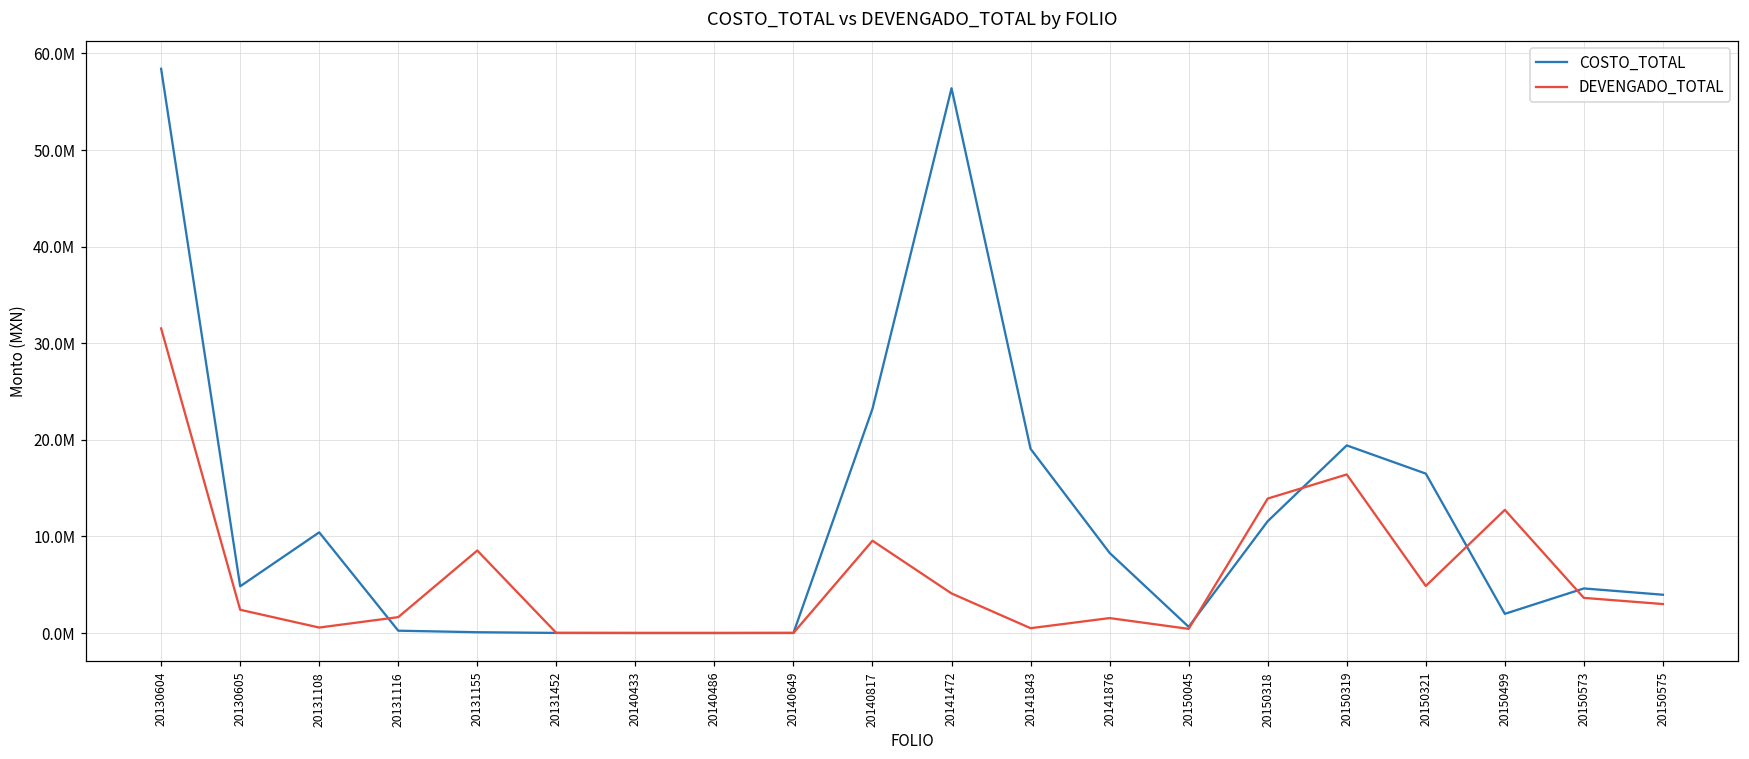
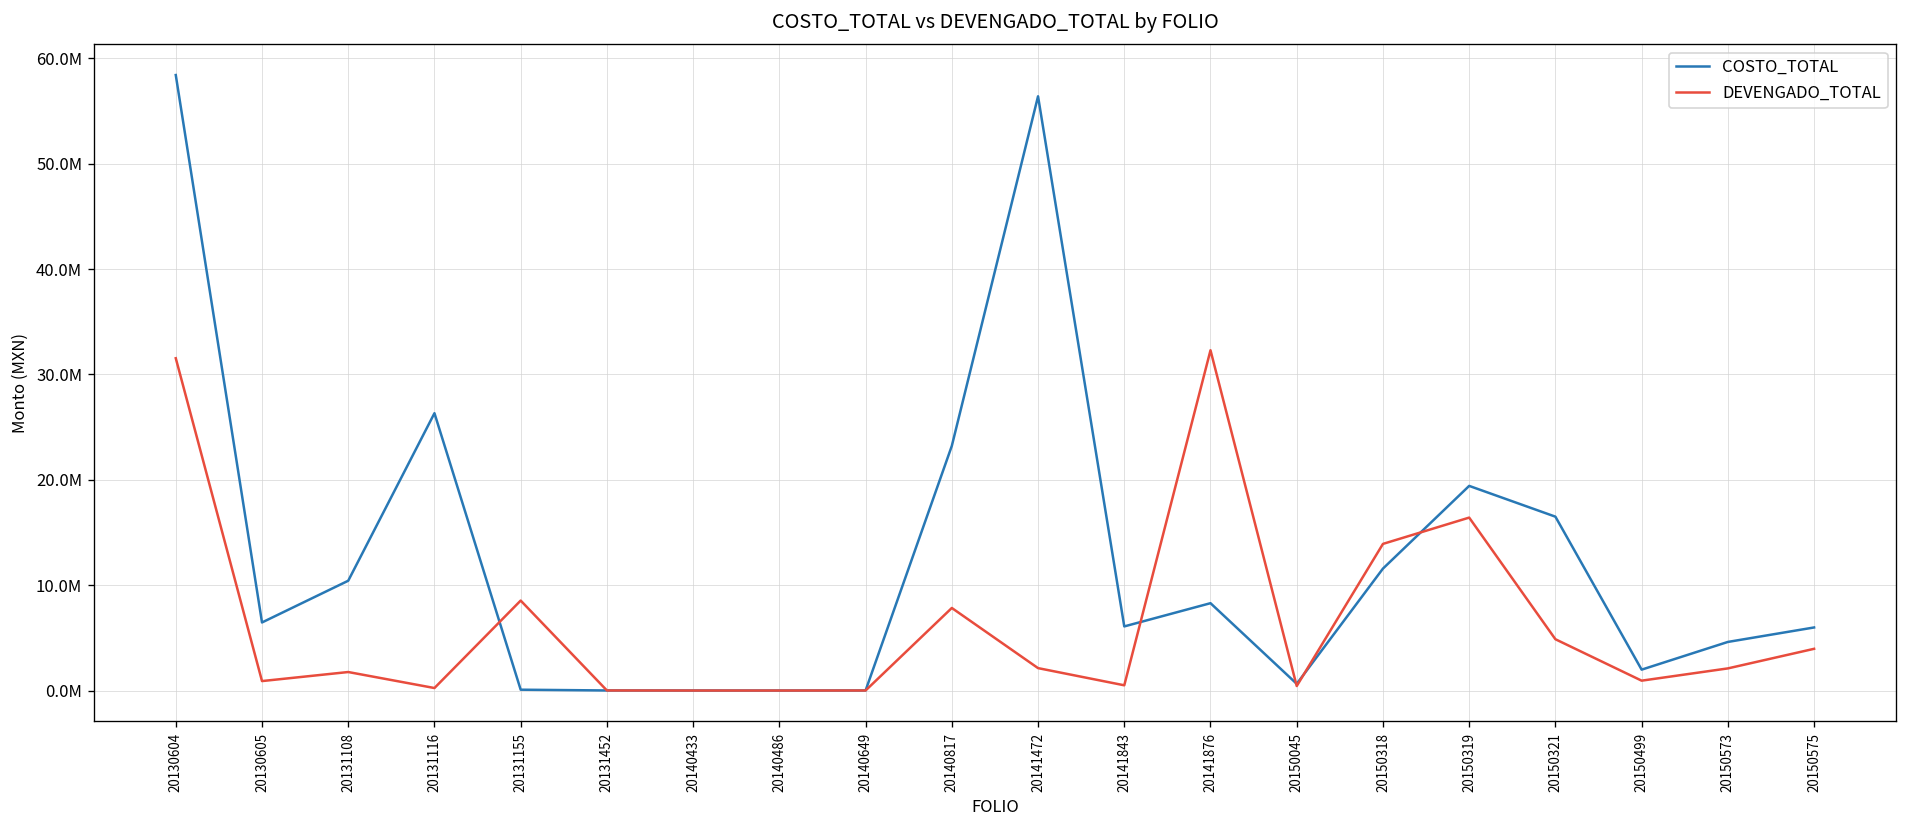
COSTO_TOTAL, 20130605: 5000000 -> 6000000
DEVENGADO_TOTAL, 20130605: 2000000 -> 1000000
DEVENGADO_TOTAL, 20131108: 1000000 -> 2000000
COSTO_TOTAL, 20131116: 0 -> 26000000
DEVENGADO_TOTAL, 20131116: 2000000 -> 0
DEVENGADO_TOTAL, 20140817: 10000000 -> 8000000
DEVENGADO_TOTAL, 20141472: 4000000 -> 2000000
COSTO_TOTAL, 20141843: 19000000 -> 6000000
DEVENGADO_TOTAL, 20141876: 2000000 -> 32000000
DEVENGADO_TOTAL, 20150499: 13000000 -> 1000000
DEVENGADO_TOTAL, 20150573: 4000000 -> 2000000
COSTO_TOTAL, 20150575: 4000000 -> 6000000
DEVENGADO_TOTAL, 20150575: 3000000 -> 4000000
